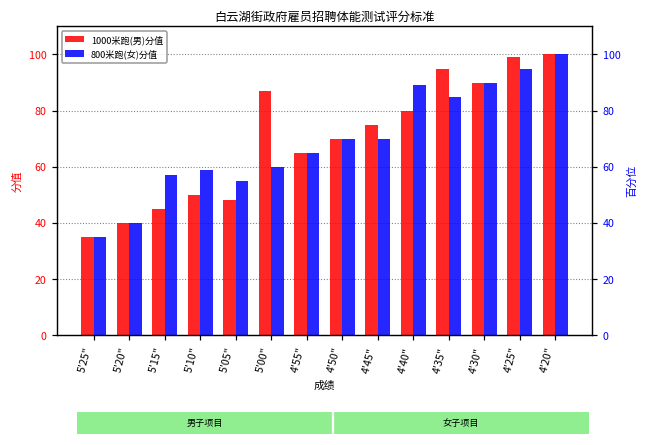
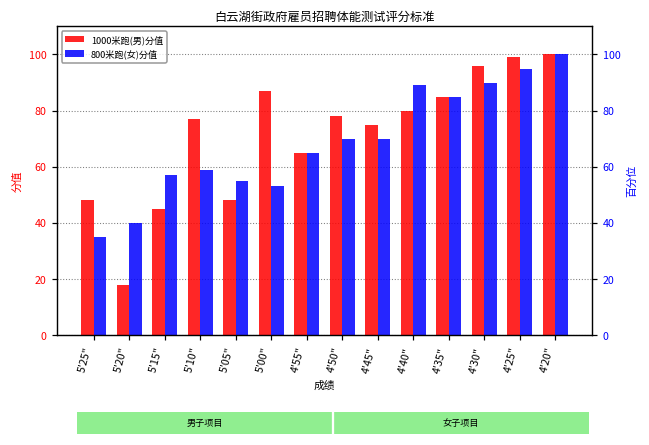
1000米跑(男)分值, 5′25": 35 -> 48
1000米跑(男)分值, 5′20": 40 -> 18
1000米跑(男)分值, 5′10": 50 -> 77
800米跑(女)分值, 5′00": 60 -> 53
1000米跑(男)分值, 4′50": 70 -> 78
1000米跑(男)分值, 4′35": 95 -> 85
1000米跑(男)分值, 4′30": 90 -> 96
